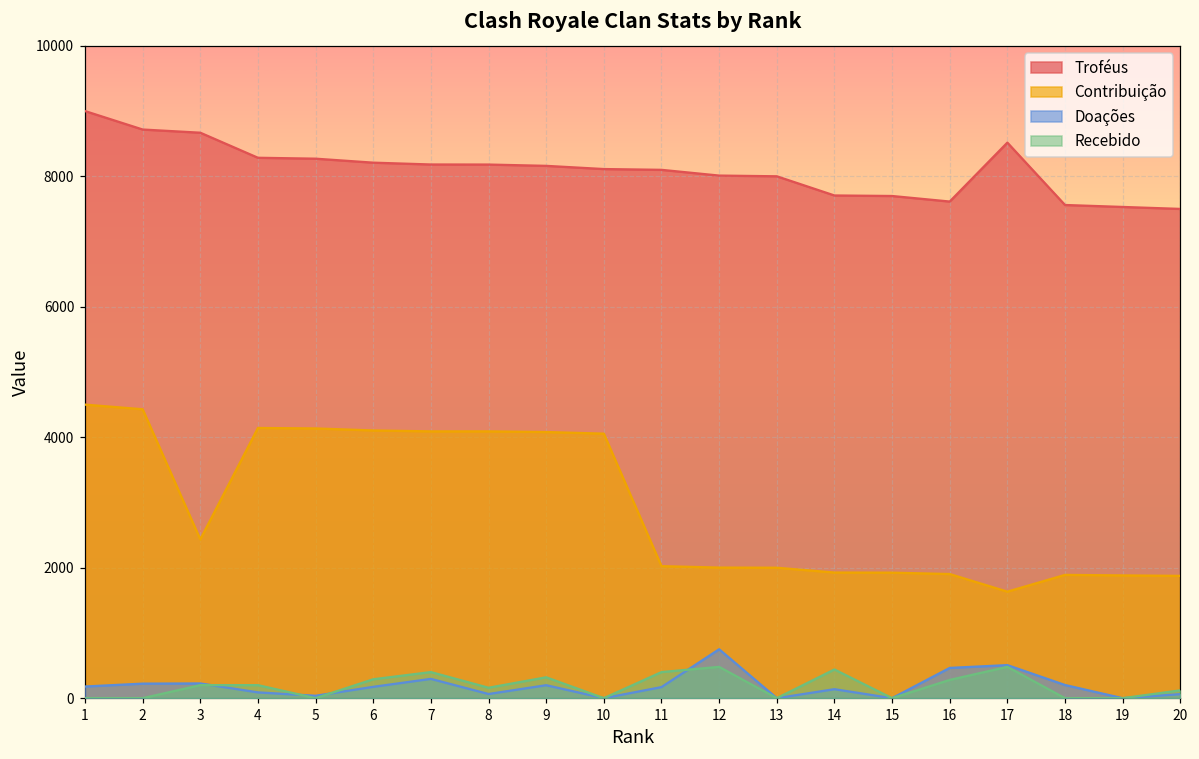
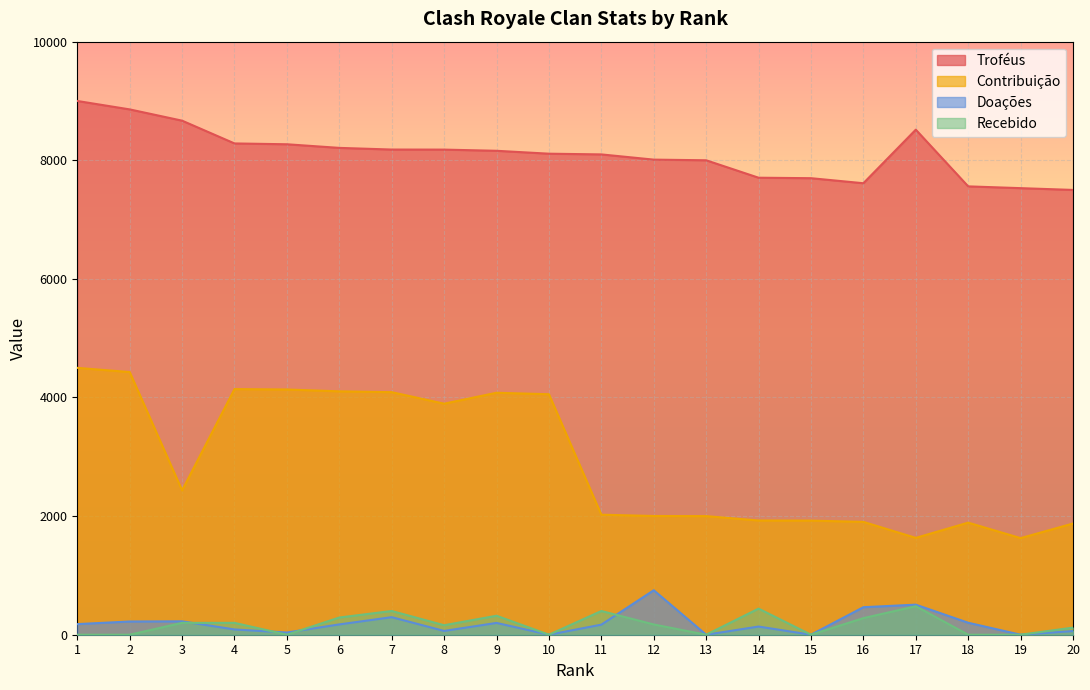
Troféus, 2: 8700 -> 8900
Contribuição, 8: 4100 -> 3900
Recebido, 12: 500 -> 200
Contribuição, 19: 1900 -> 1600
